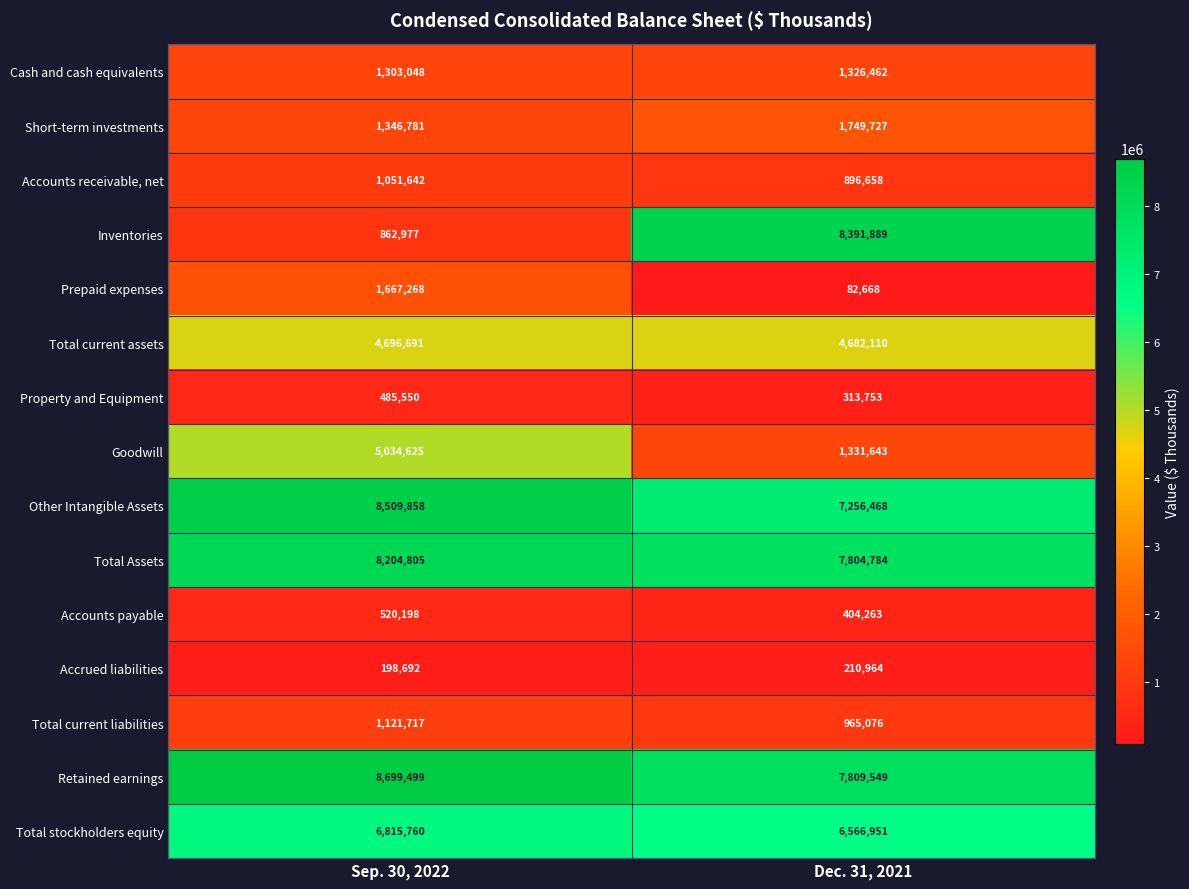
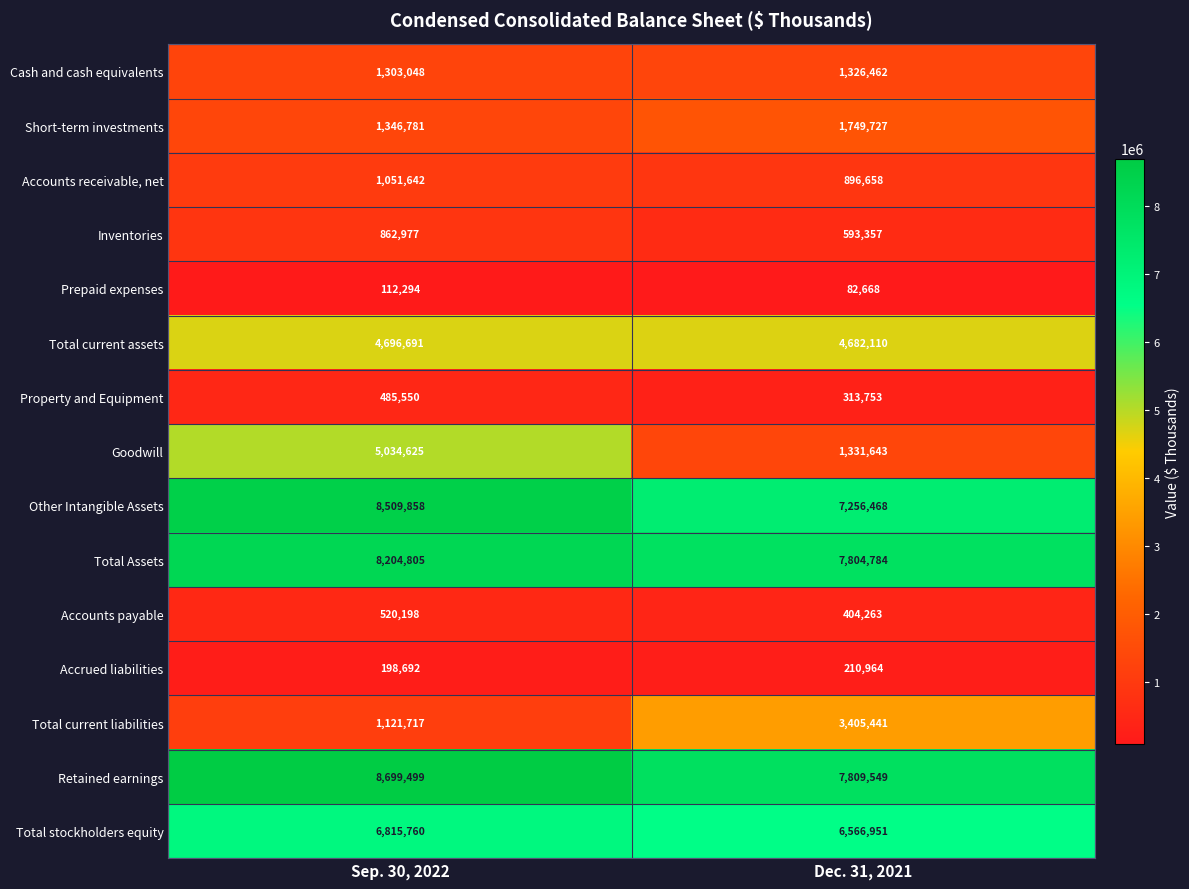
Inventories, Dec. 31, 2021: 8,391,889 -> 593,357
Prepaid expenses, Sep. 30, 2022: 1,667,268 -> 112,294
Total current liabilities, Dec. 31, 2021: 965,076 -> 3,405,441
